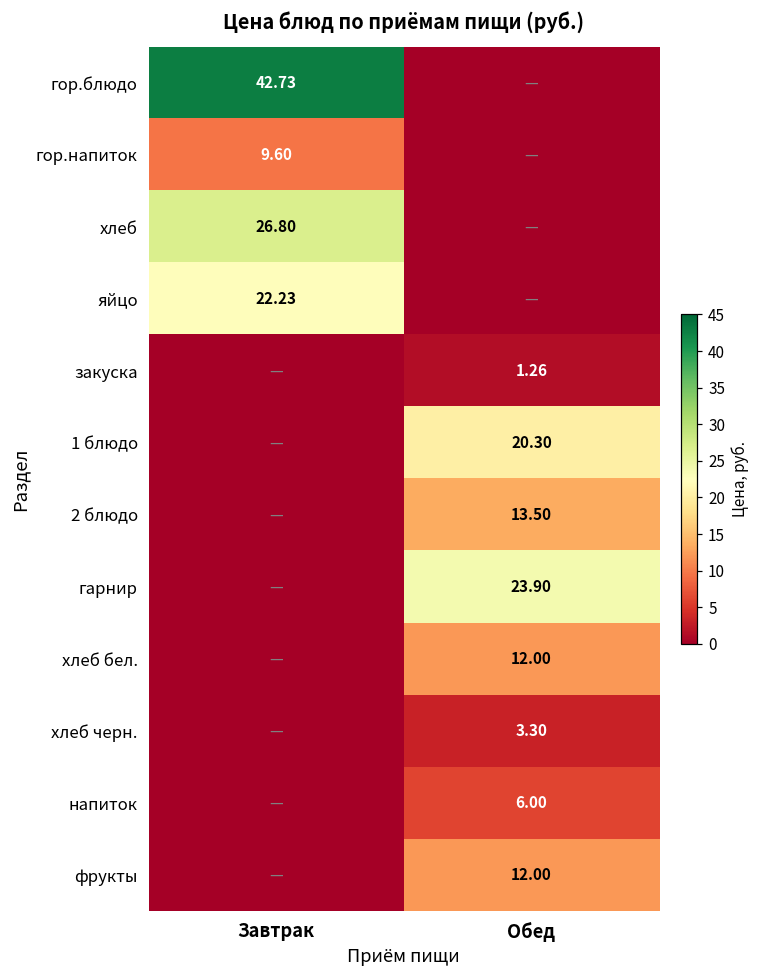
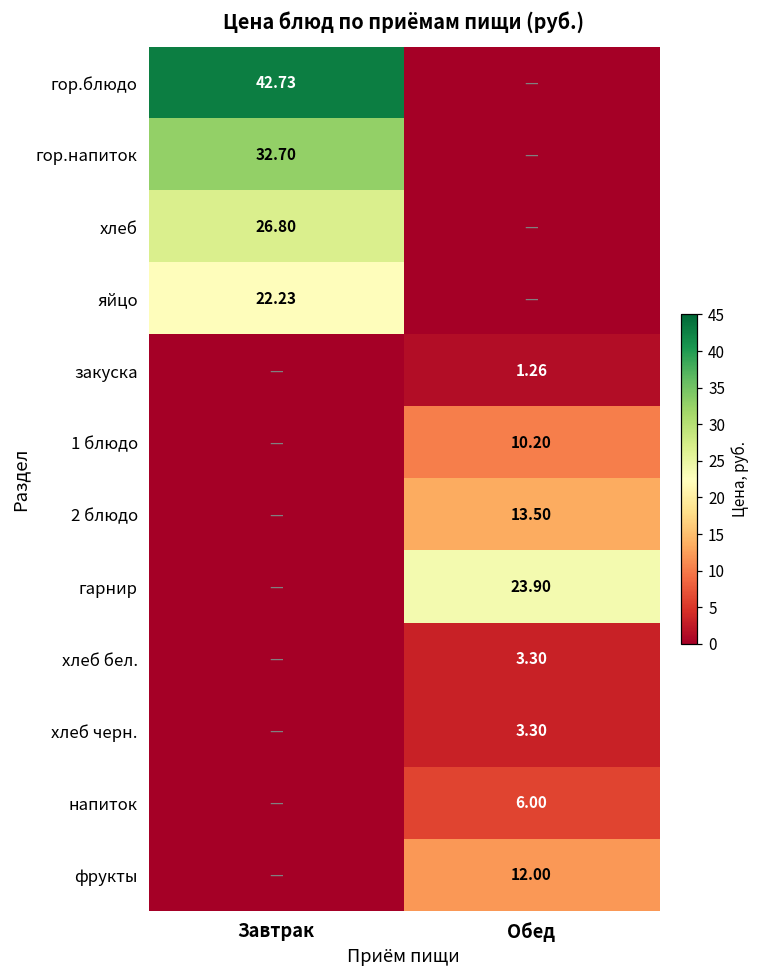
гор.напиток, Завтрак: 9.60 -> 32.70
1 блюдо, Обед: 20.30 -> 10.20
хлеб бел., Обед: 12.00 -> 3.30
